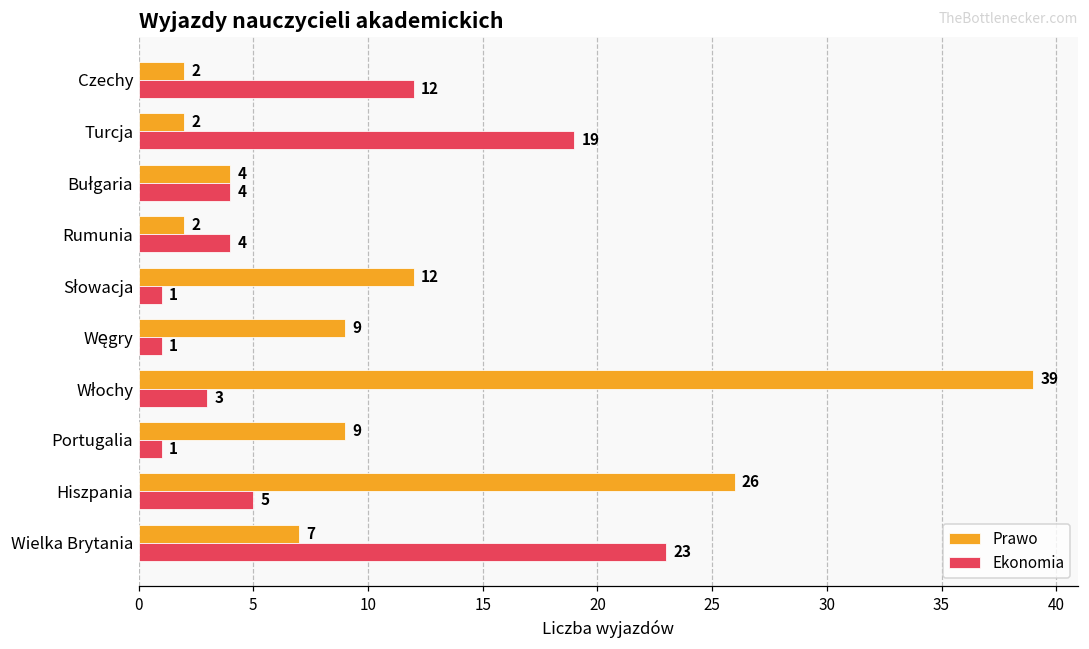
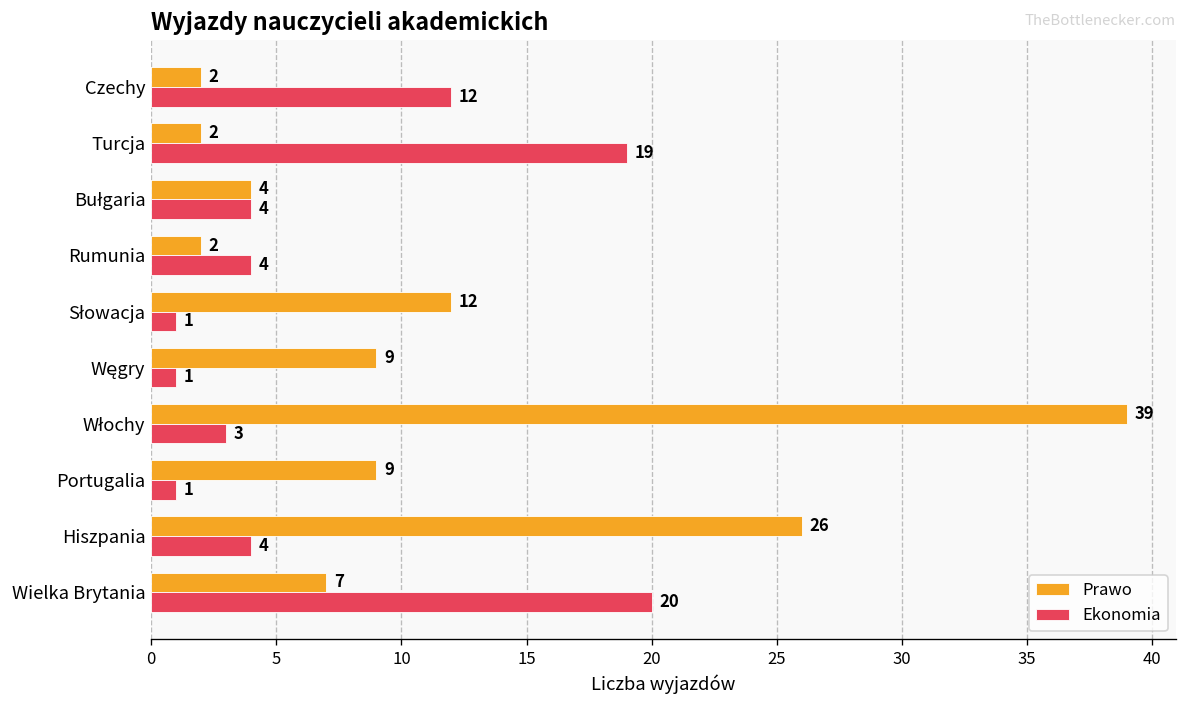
Ekonomia, Hiszpania: 5 -> 4
Ekonomia, Wielka Brytania: 23 -> 20
